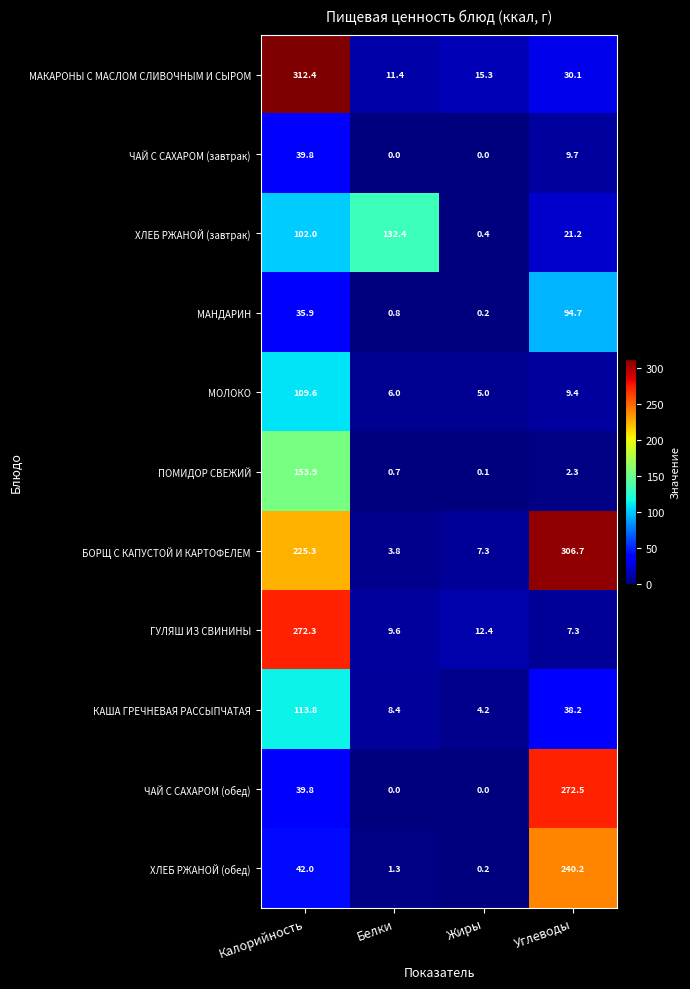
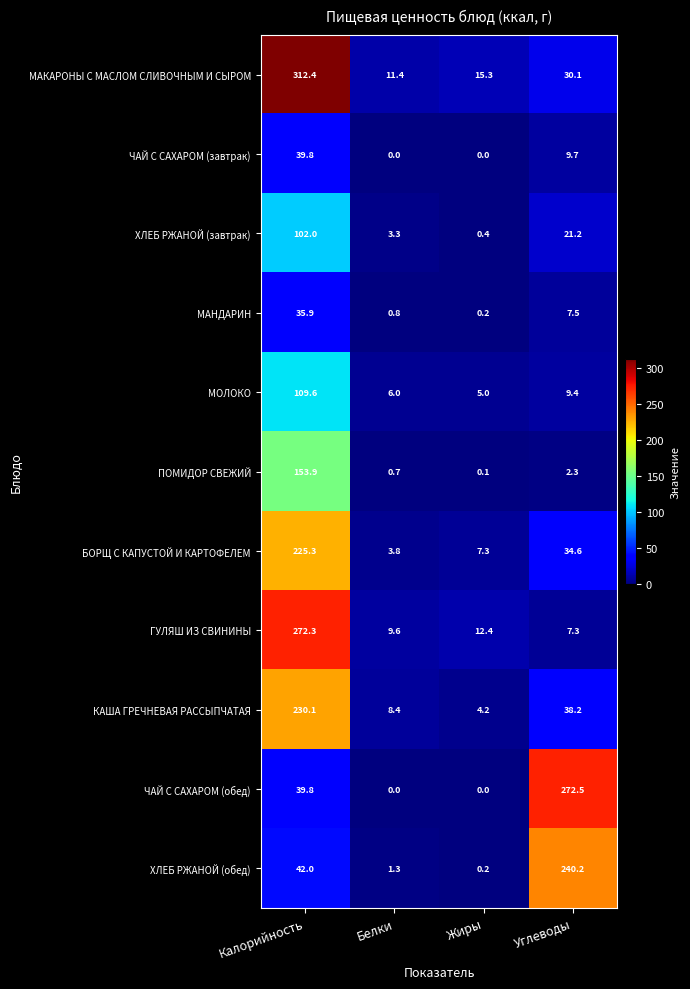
ХЛЕБ РЖАНОЙ (завтрак), Белки: 132.4 -> 3.3
МАНДАРИН, Углеводы: 94.7 -> 7.5
БОРЩ С КАПУСТОЙ И КАРТОФЕЛЕМ, Углеводы: 306.7 -> 34.6
КАША ГРЕЧНЕВАЯ РАССЫПЧАТАЯ, Калорийность: 113.8 -> 230.1
